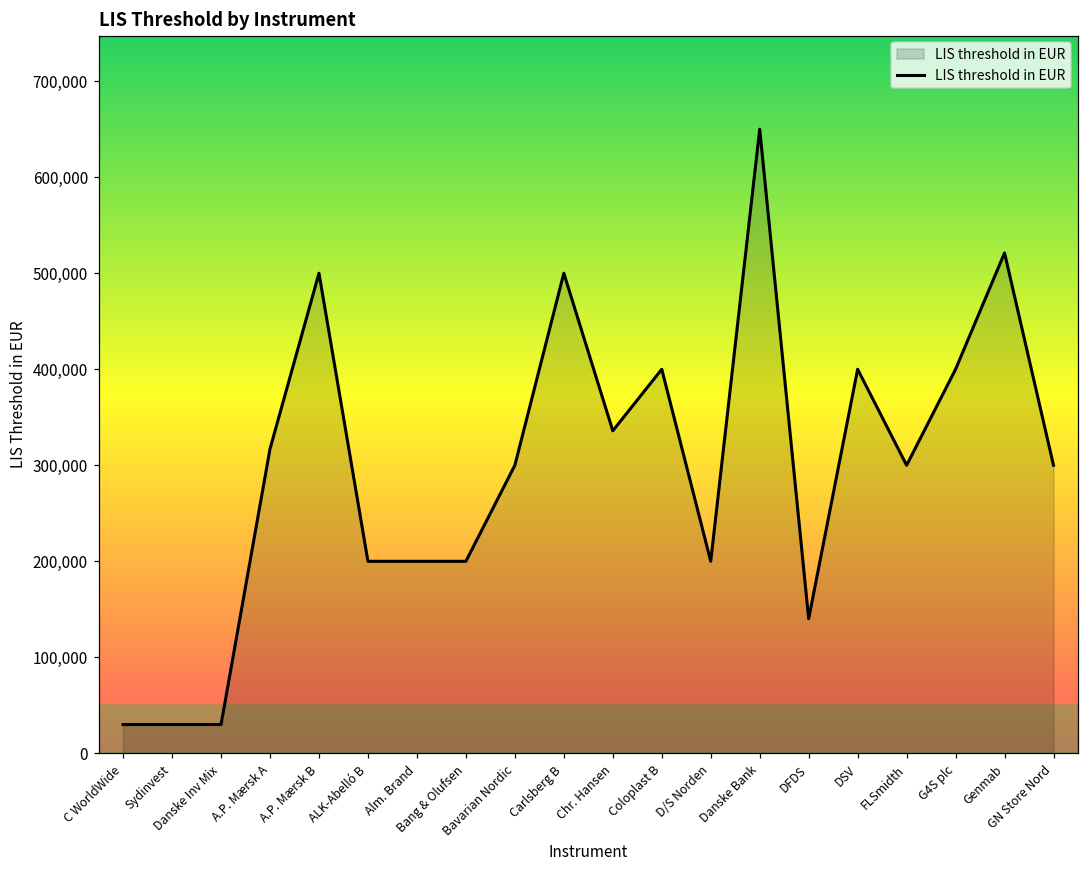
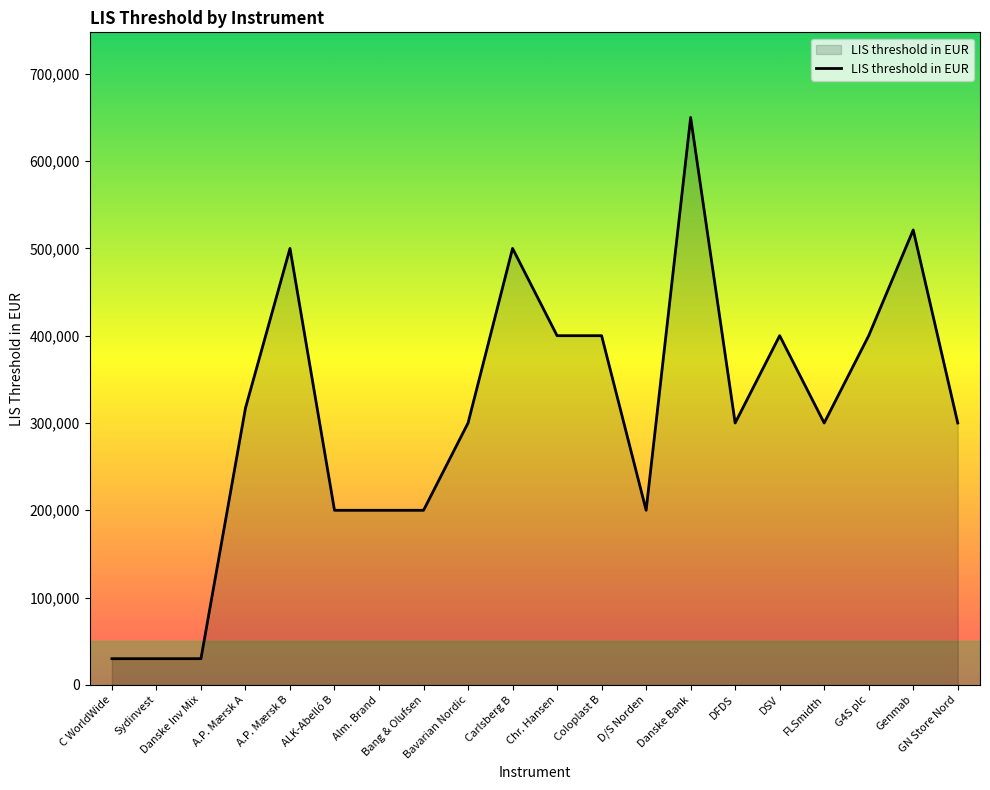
Chr. Hansen: 340,000 -> 400,000
DFDS: 140,000 -> 300,000
